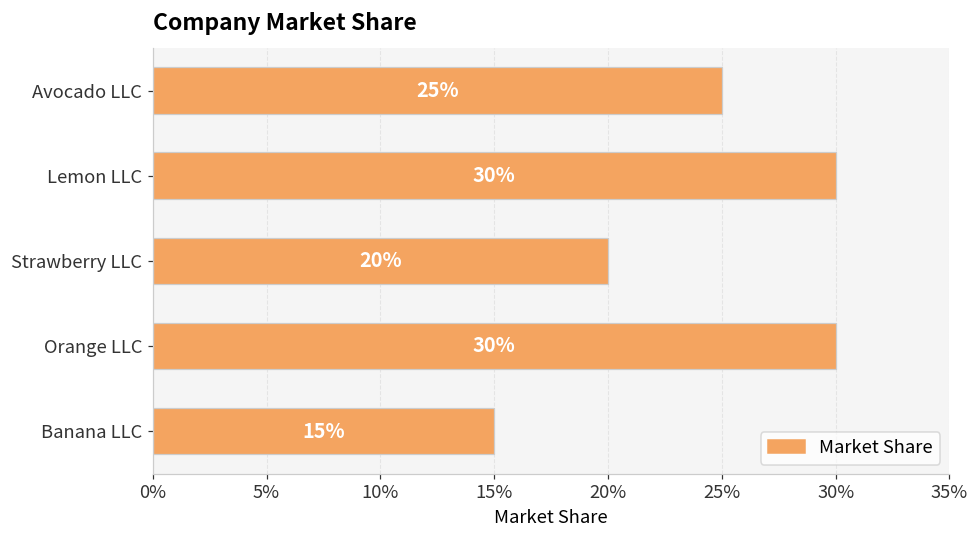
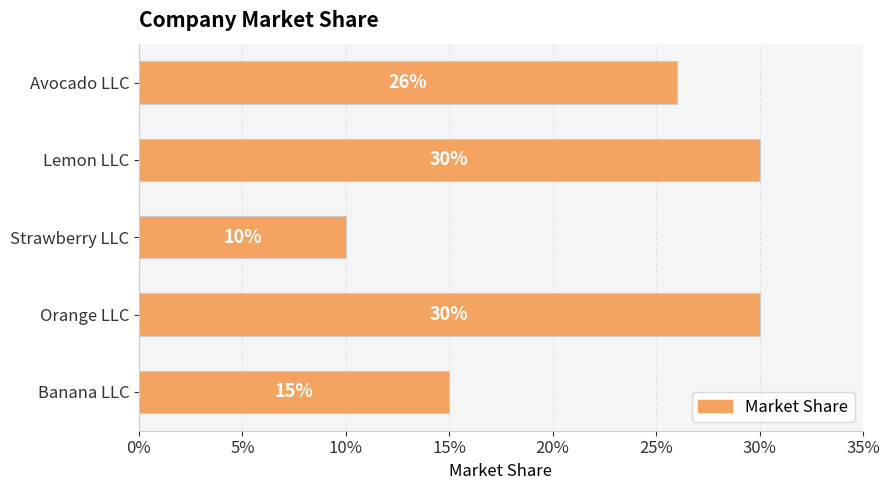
Avocado LLC: 25% -> 26%
Strawberry LLC: 20% -> 10%
